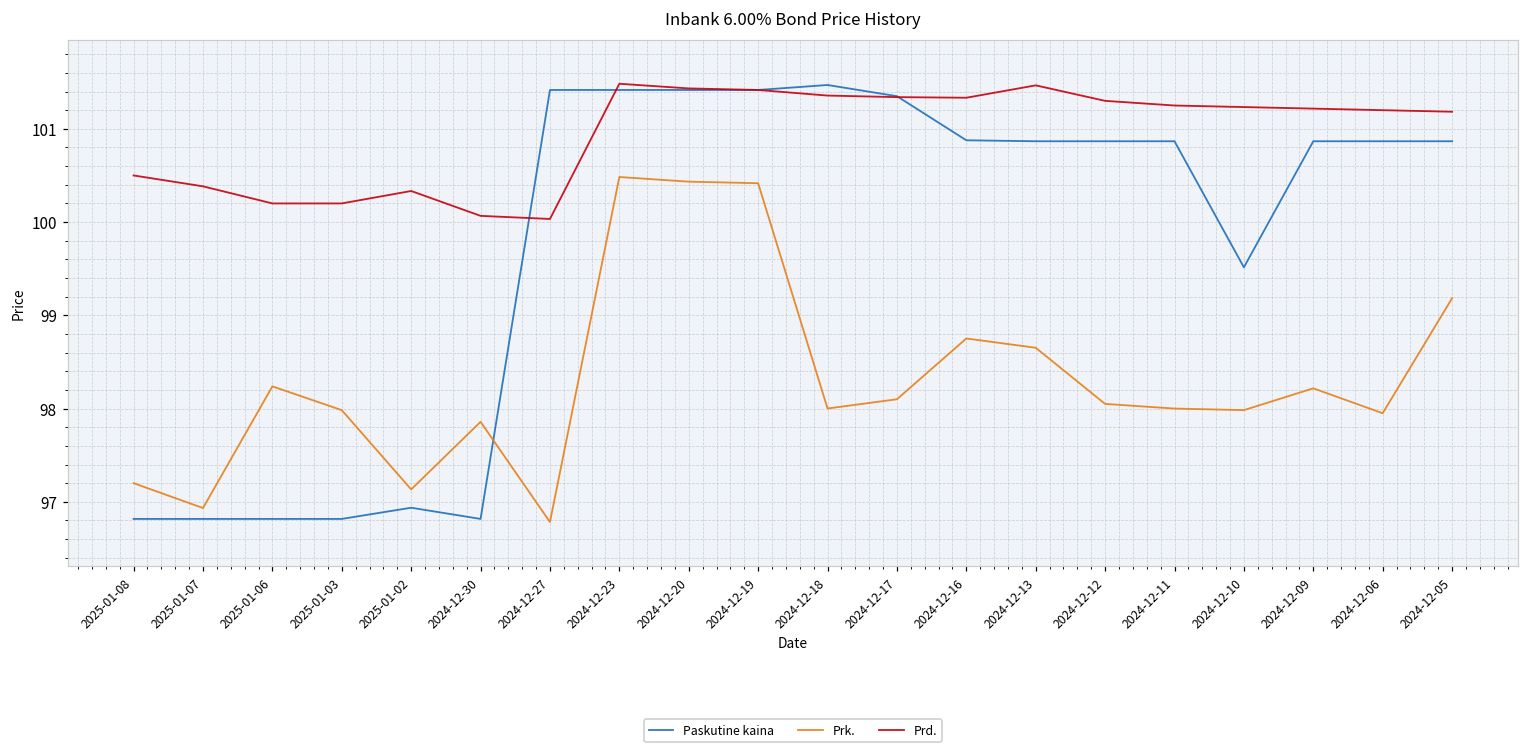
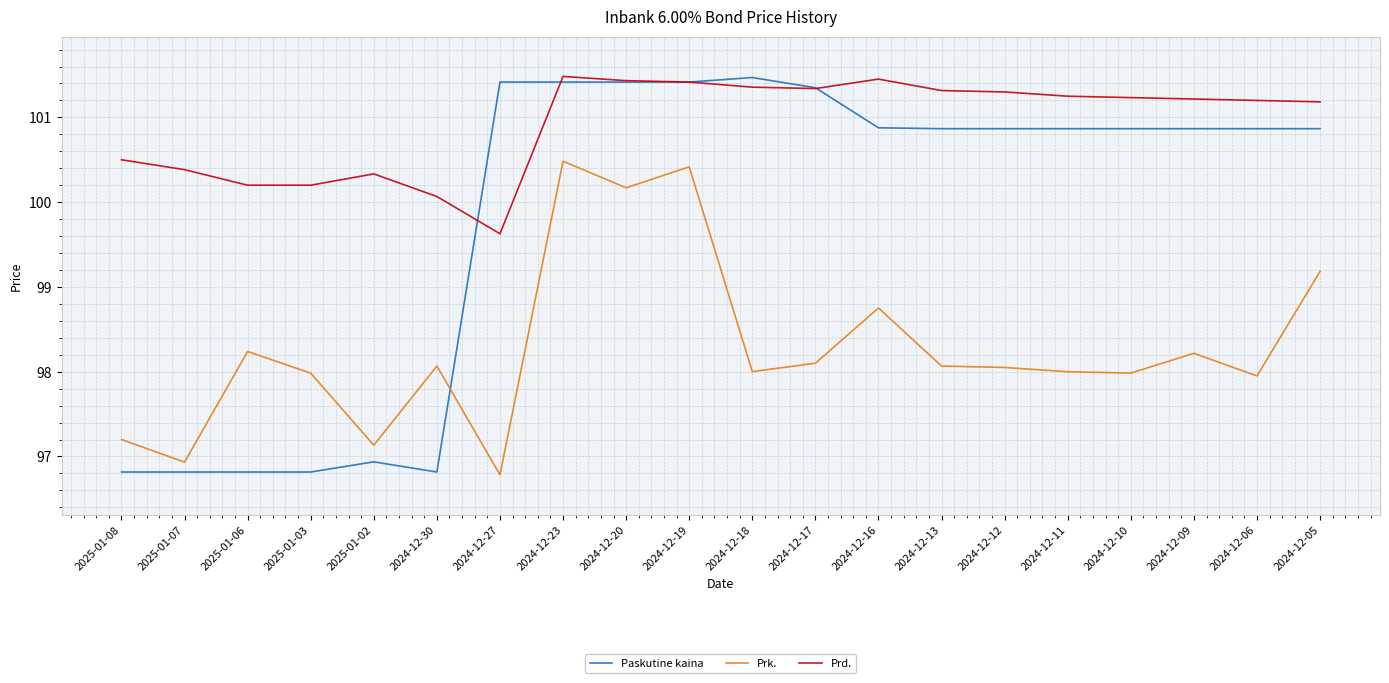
Prk., 2024-12-30: 97.9 -> 98.1
Prd., 2024-12-27: 100.0 -> 99.6
Prk., 2024-12-20: 100.4 -> 100.2
Prd., 2024-12-16: 101.3 -> 101.5
Prk., 2024-12-13: 98.7 -> 98.1
Prd., 2024-12-13: 101.5 -> 101.3
Paskutine kaina, 2024-12-10: 99.5 -> 100.9
